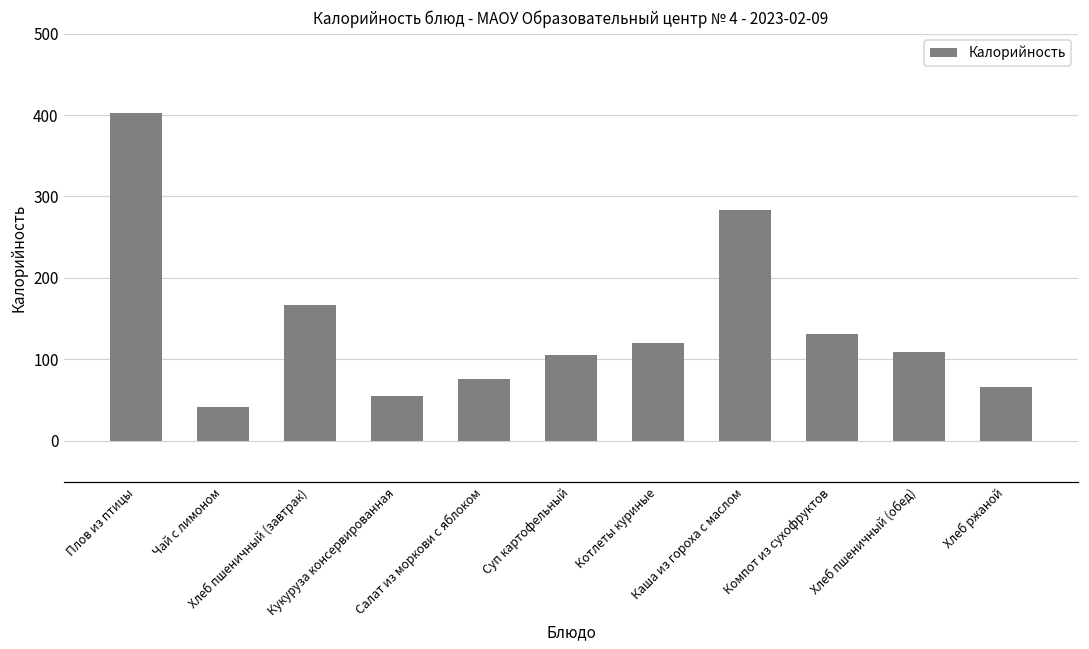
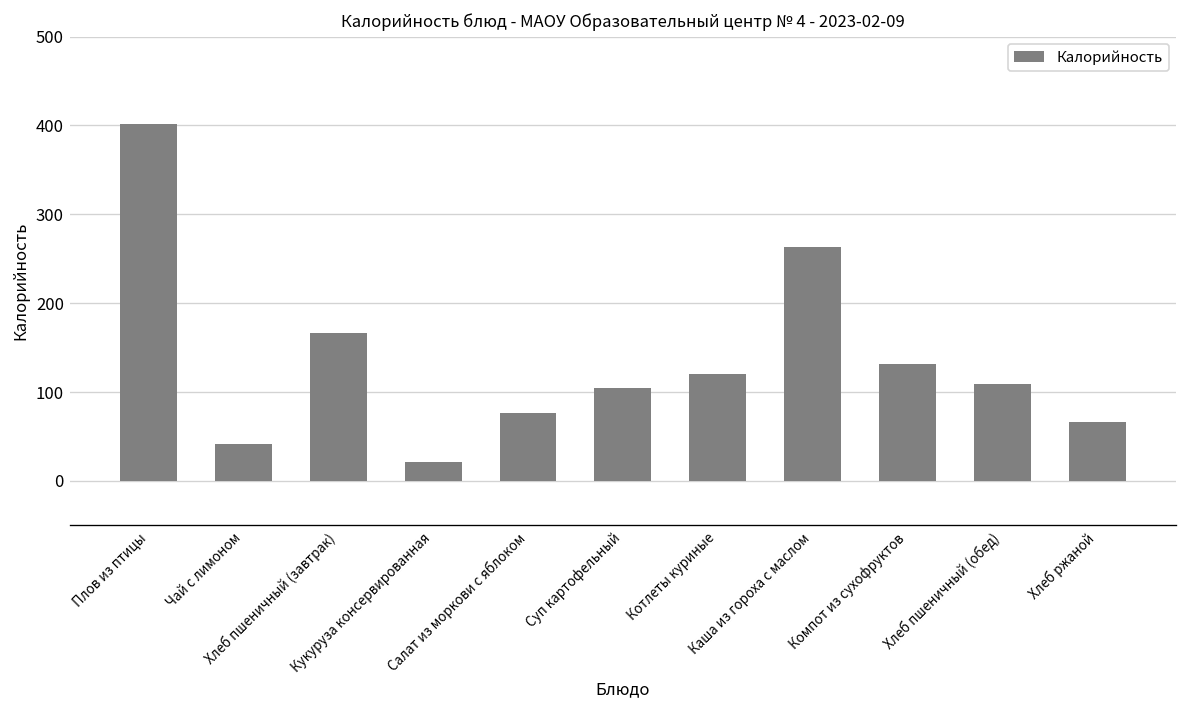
Кукуруза консервированная: 60 -> 20
Каша из гороха с маслом: 280 -> 260
